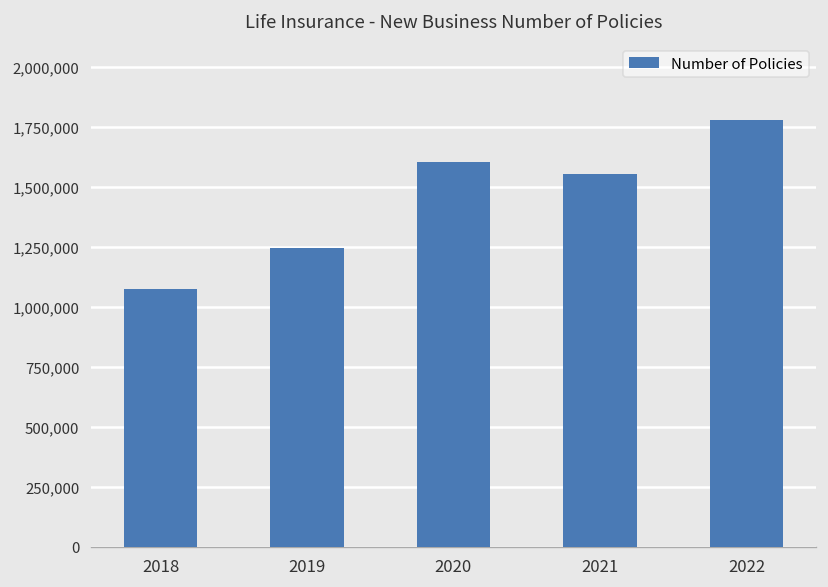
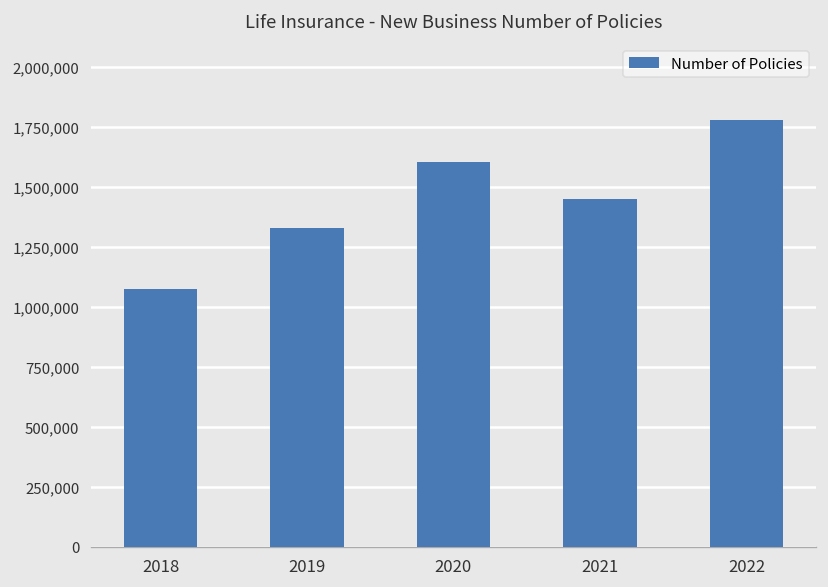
2019: 1,250,000 -> 1,330,000
2021: 1,550,000 -> 1,450,000
